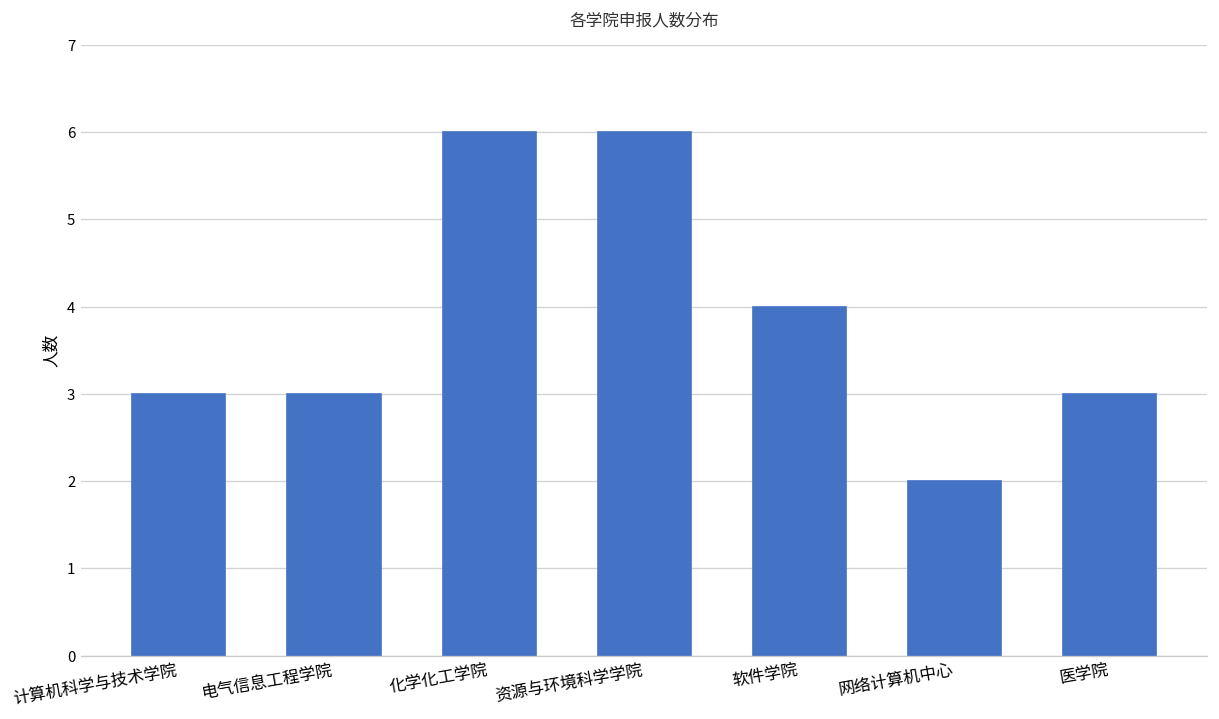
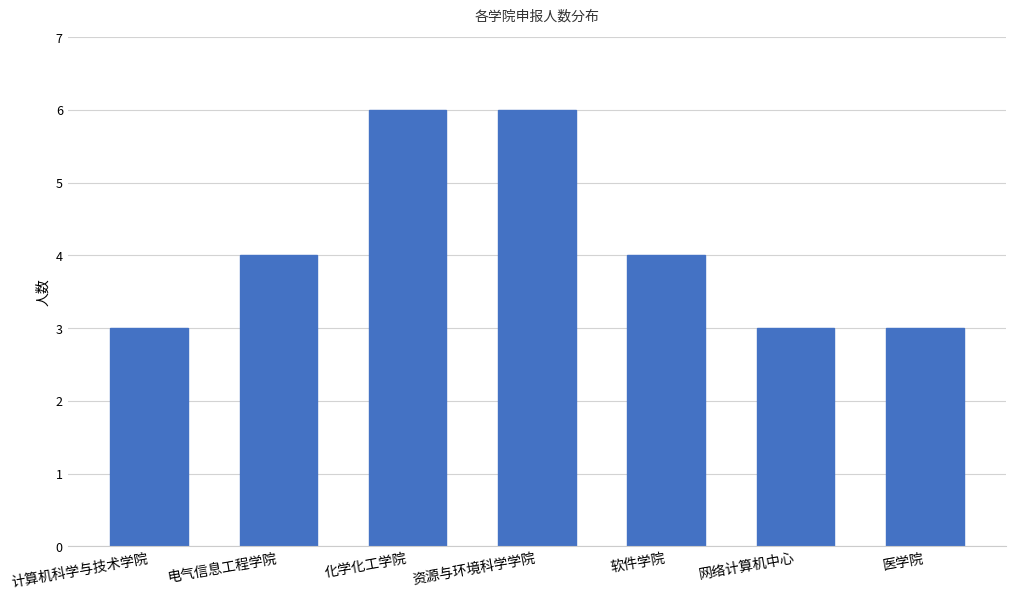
电气信息工程学院: 3 -> 4
网络计算机中心: 2 -> 3
